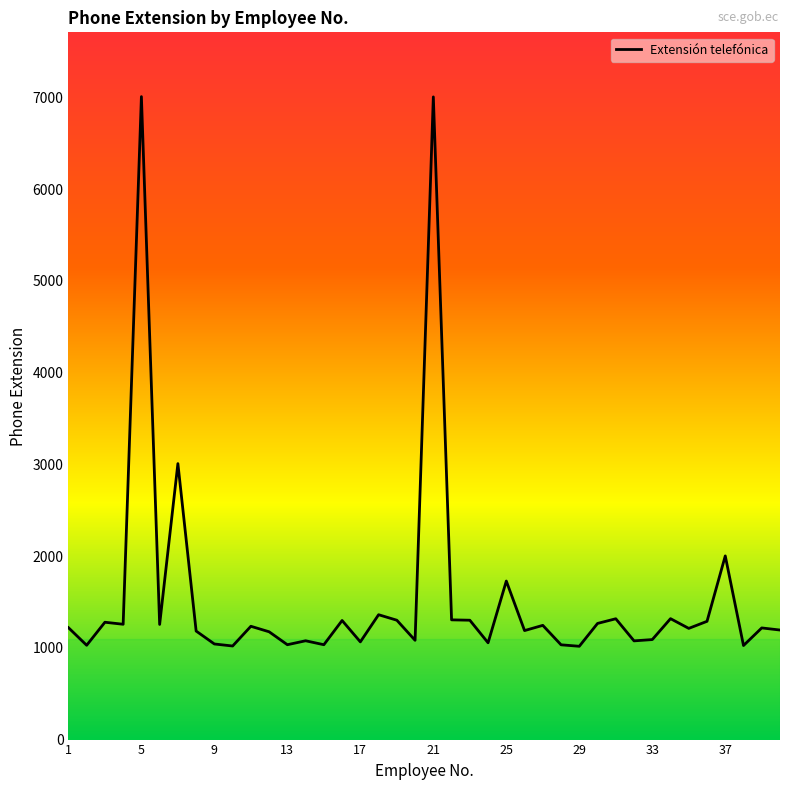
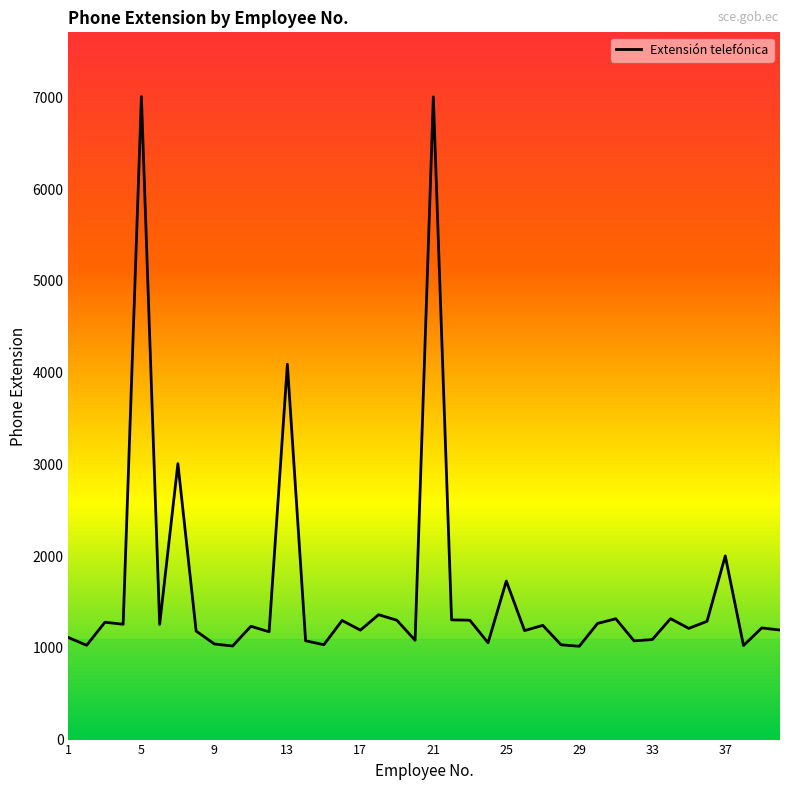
1: 1200 -> 1100
13: 1000 -> 4100
17: 1100 -> 1200
